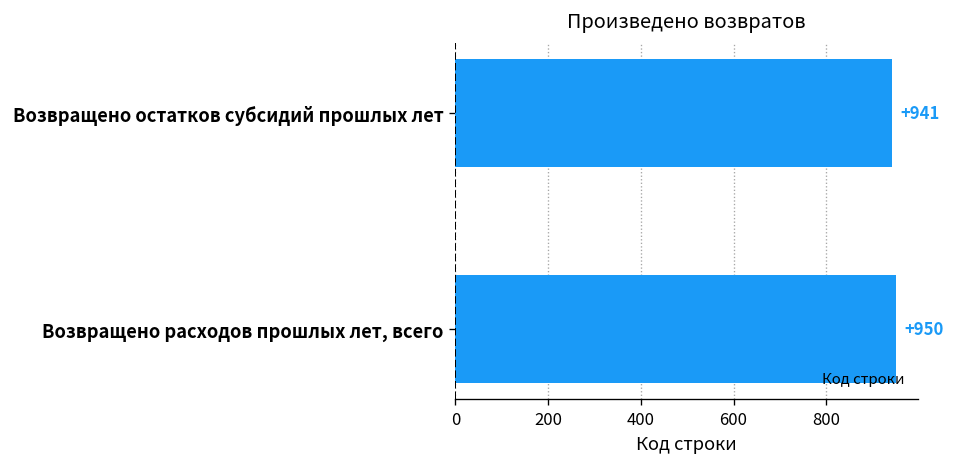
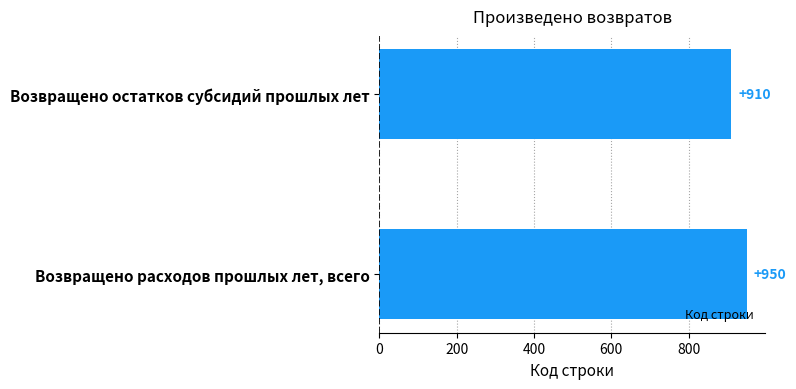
Возвращено остатков субсидий прошлых лет: +941 -> +910
